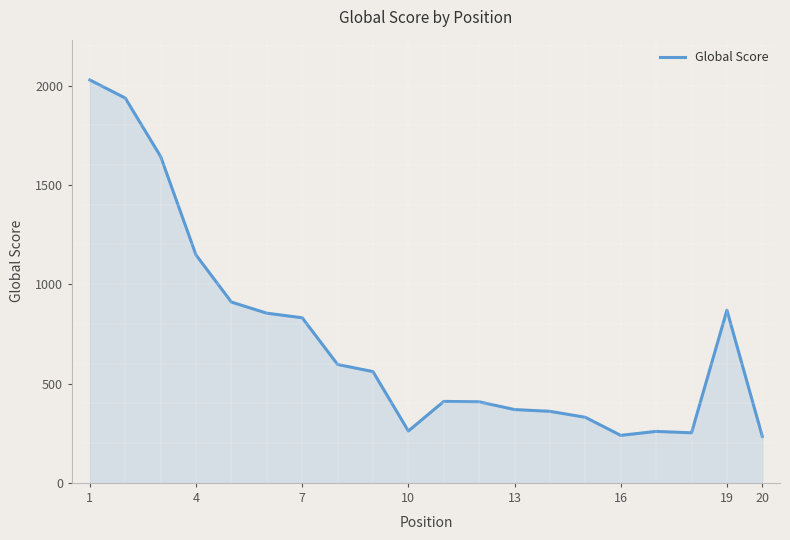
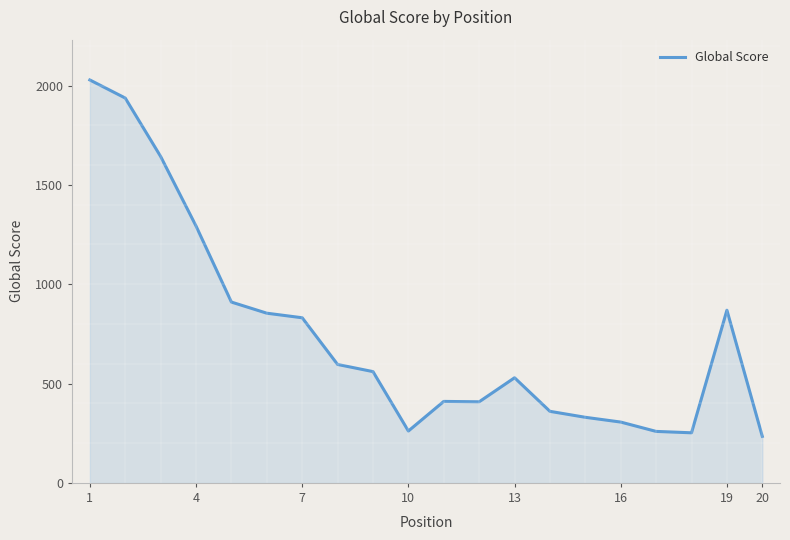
4: 1150 -> 1290
13: 370 -> 530
16: 240 -> 310
